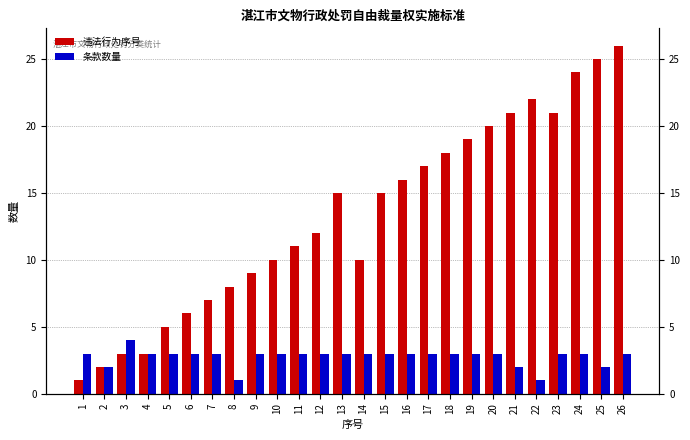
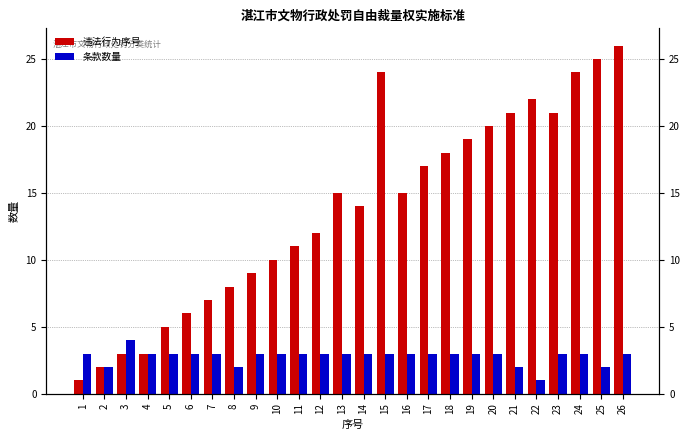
条款数量, 8: 1 -> 2
违法行为序号, 14: 10 -> 14
违法行为序号, 15: 15 -> 24
违法行为序号, 16: 16 -> 15
